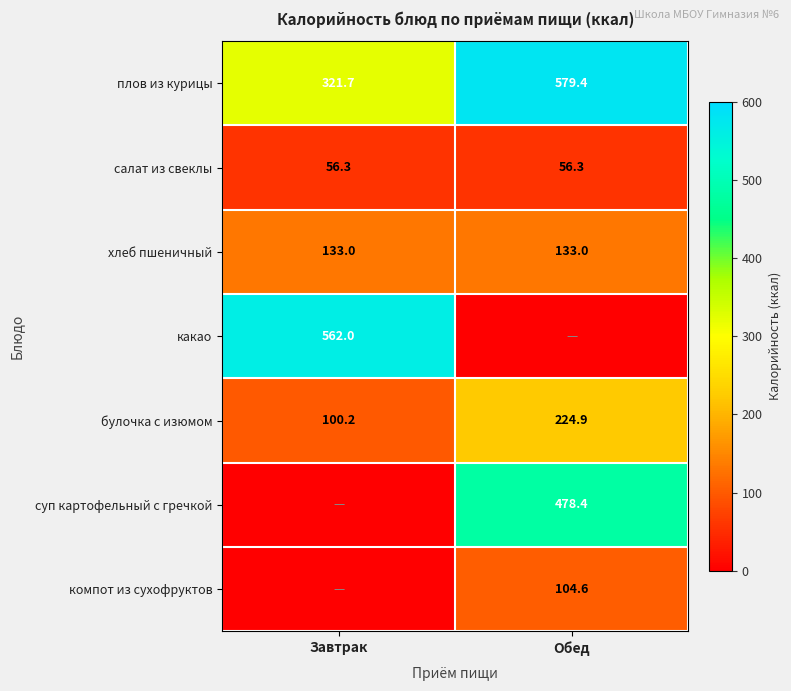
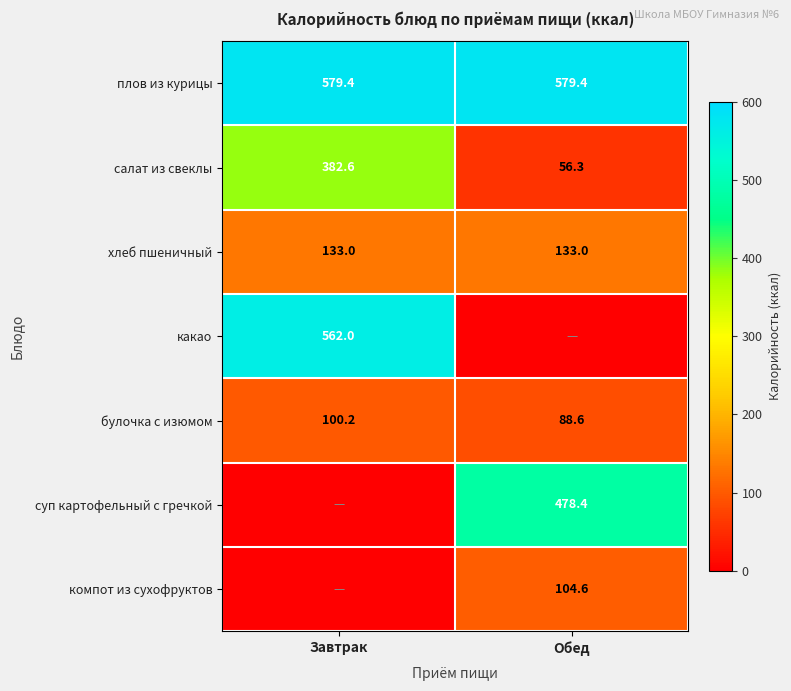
плов из курицы, Завтрак: 321.7 -> 579.4
салат из свеклы, Завтрак: 56.3 -> 382.6
булочка с изюмом, Обед: 224.9 -> 88.6
